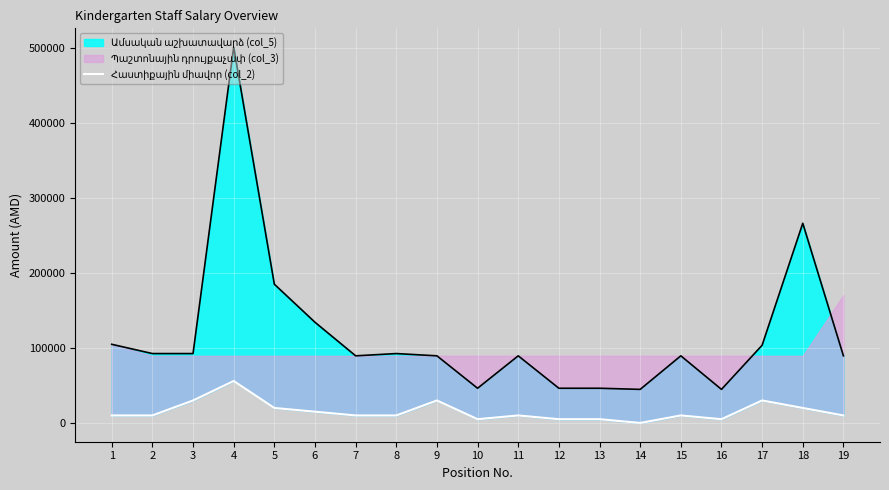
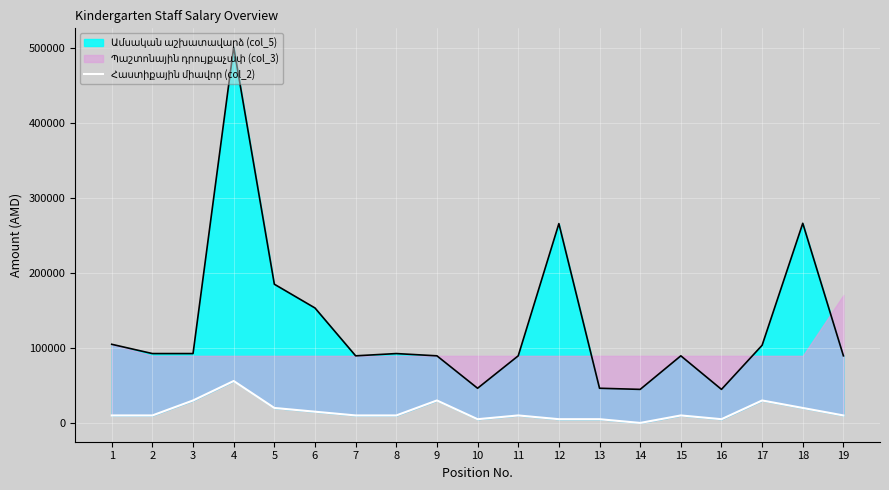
Ամսական աշխատավարձ (col_5), 6: 130000 -> 150000
Ամսական աշխատավարձ (col_5), 12: 50000 -> 270000
